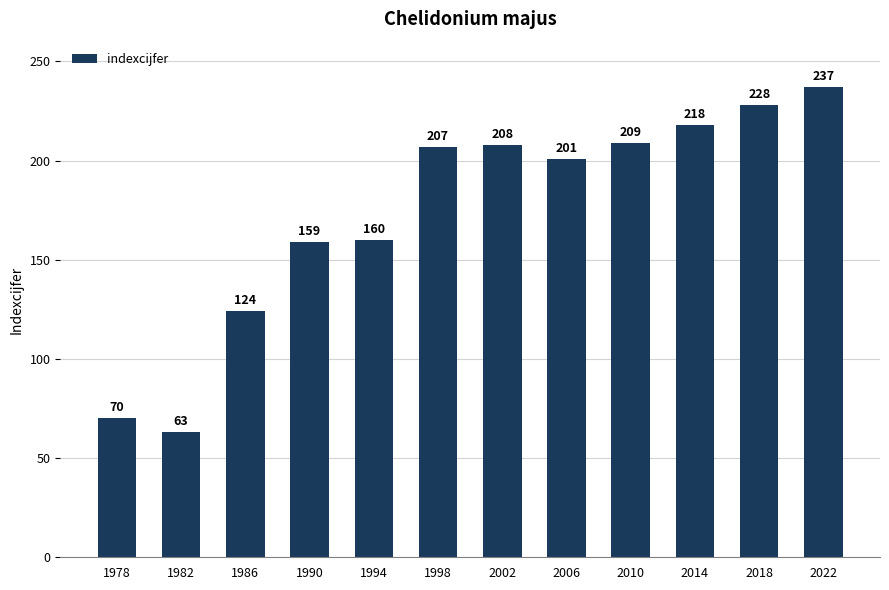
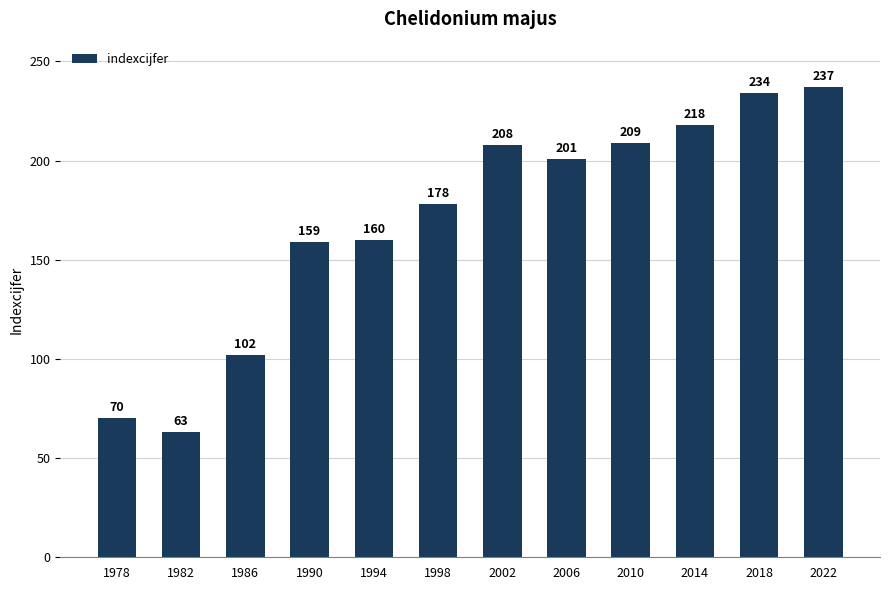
1986: 124 -> 102
1998: 207 -> 178
2018: 228 -> 234
